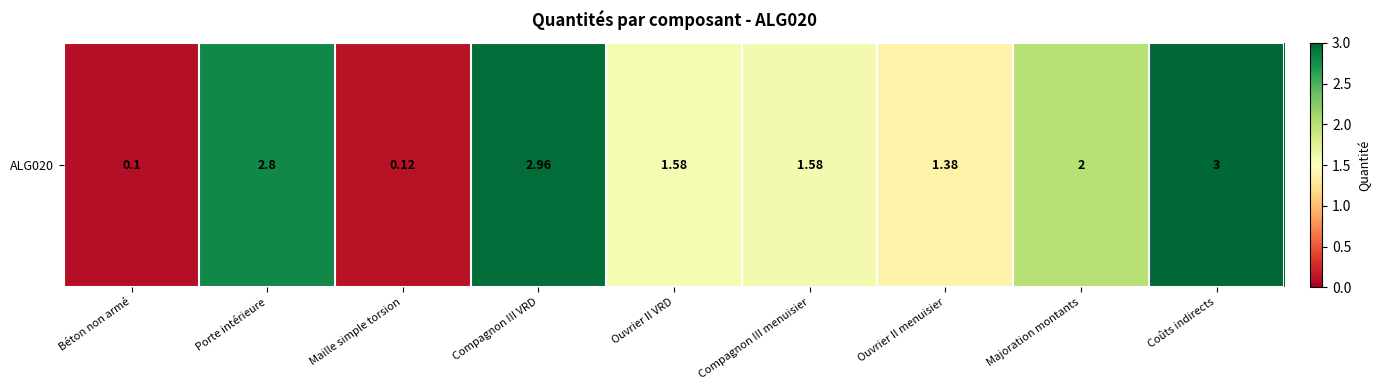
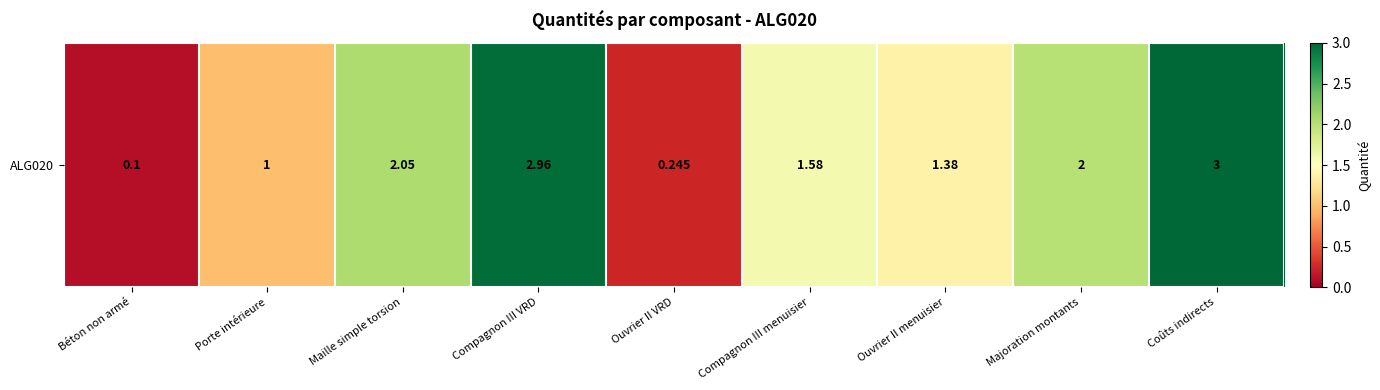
ALG020, Porte intérieure: 2.8 -> 1
ALG020, Maille simple torsion: 0.12 -> 2.05
ALG020, Ouvrier II VRD: 1.58 -> 0.245
